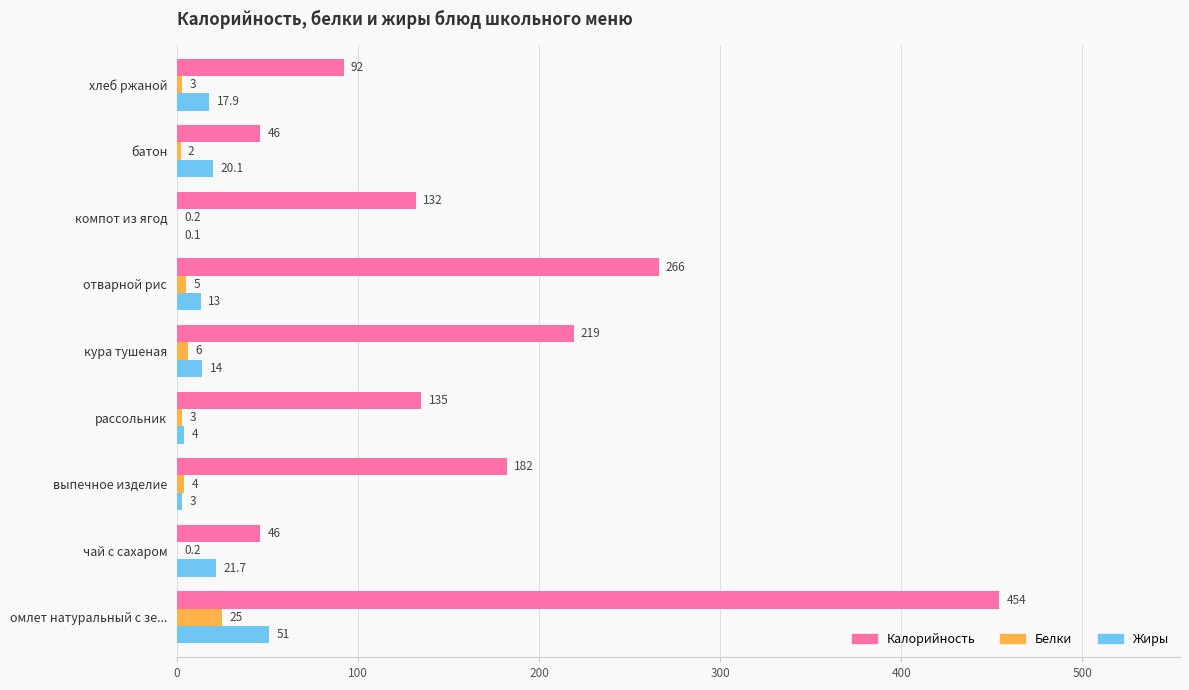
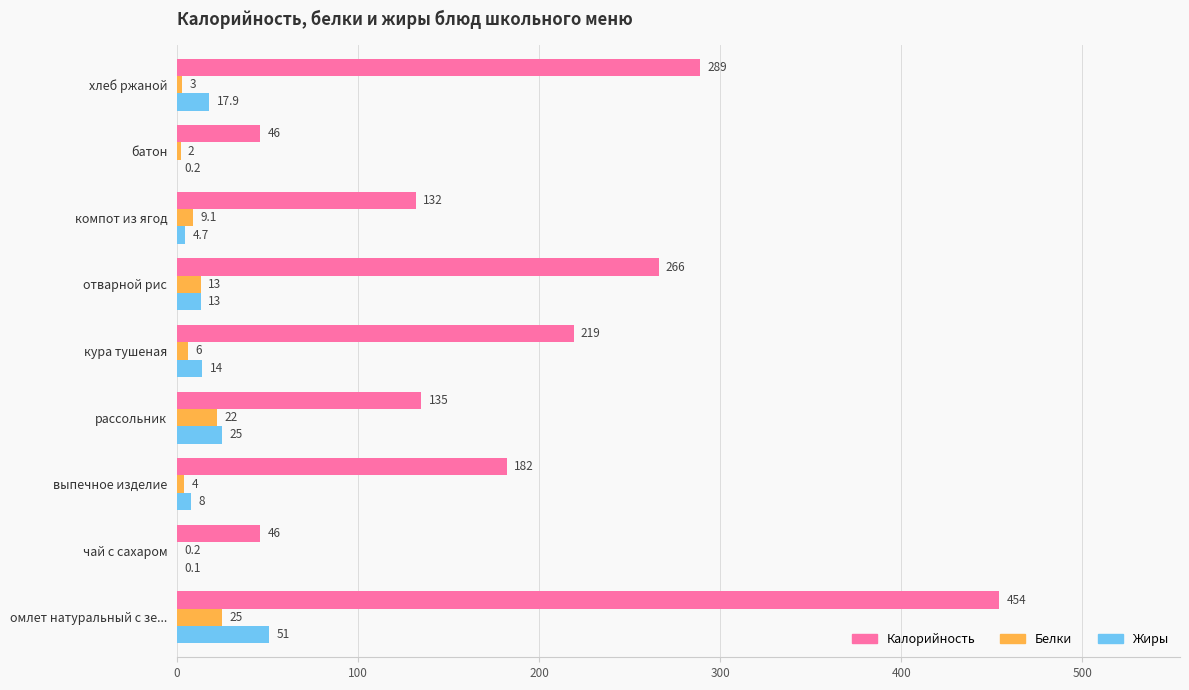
Калорийность, хлеб ржаной: 92 -> 289
Жиры, батон: 20.1 -> 0.2
Белки, компот из ягод: 0.2 -> 9.1
Жиры, компот из ягод: 0.1 -> 4.7
Белки, отварной рис: 5 -> 13
Белки, рассольник: 3 -> 22
Жиры, рассольник: 4 -> 25
Жиры, выпечное изделие: 3 -> 8
Жиры, чай с сахаром: 21.7 -> 0.1
